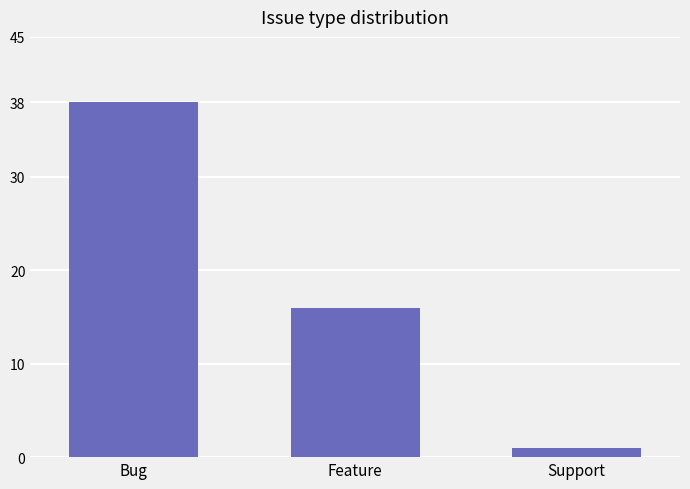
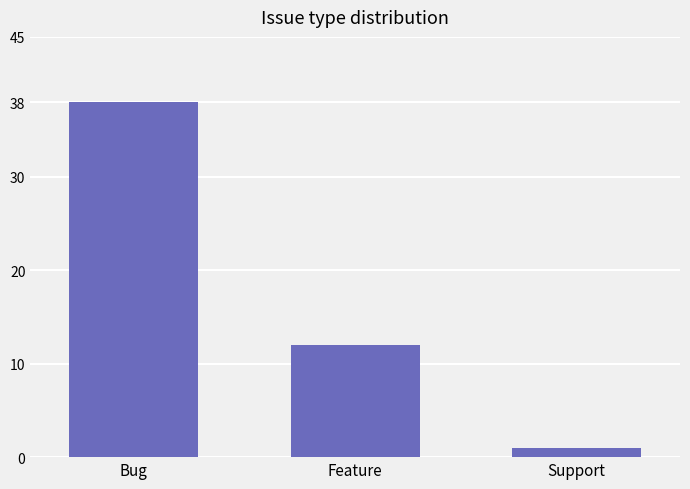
Feature: 16 -> 12
